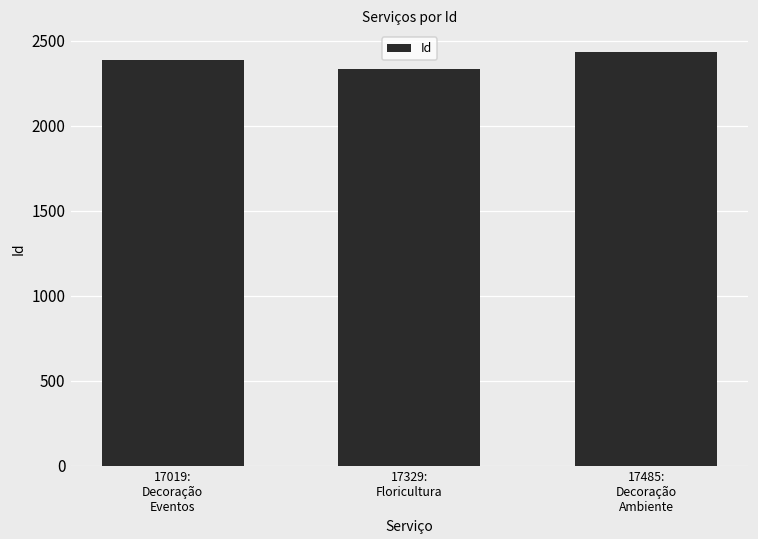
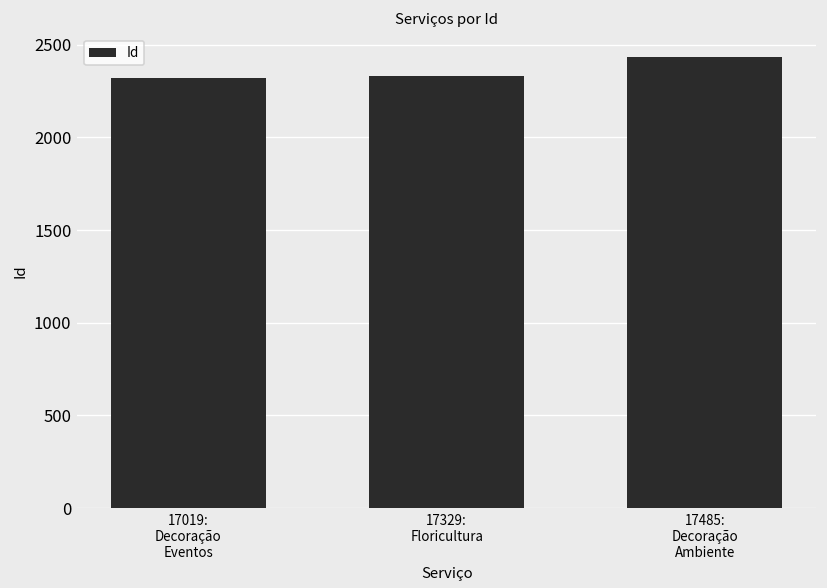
17019: Decoração Eventos: 2390 -> 2320
